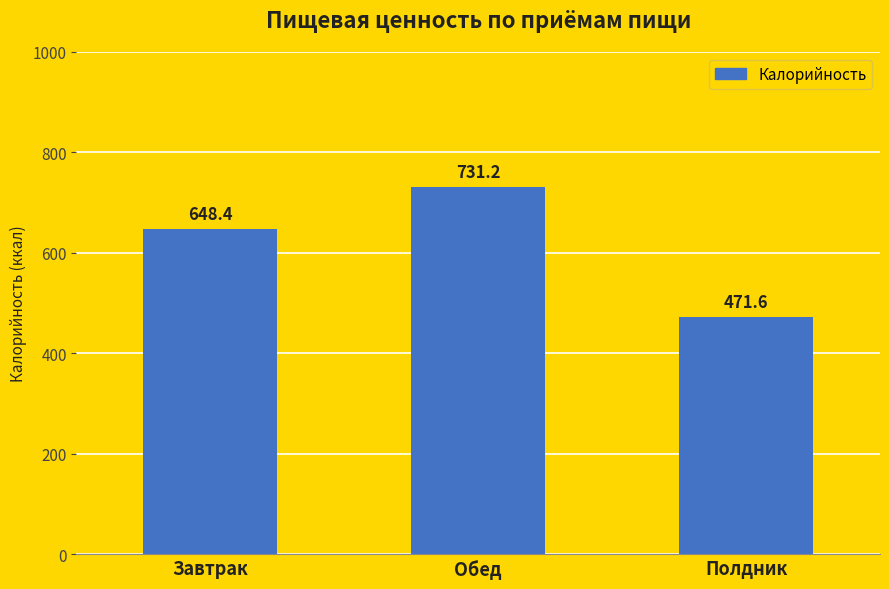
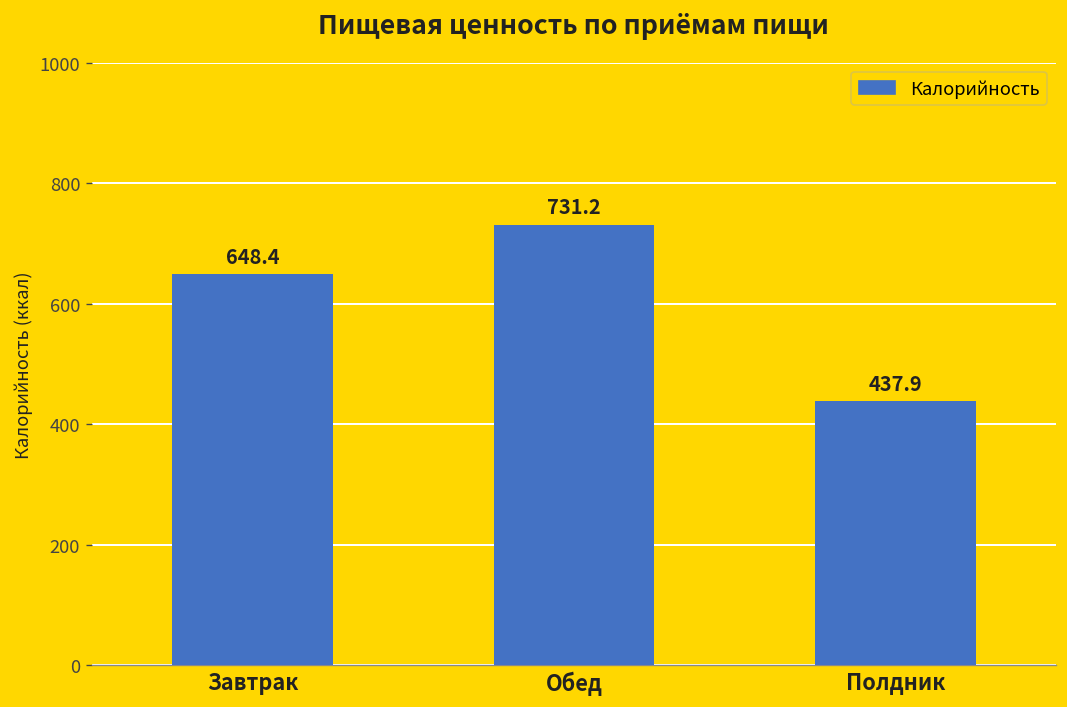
Полдник: 471.6 -> 437.9
